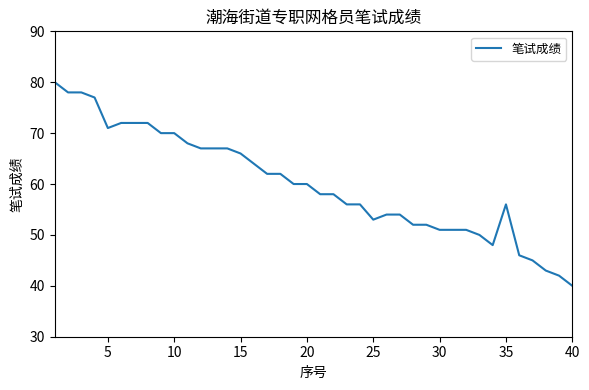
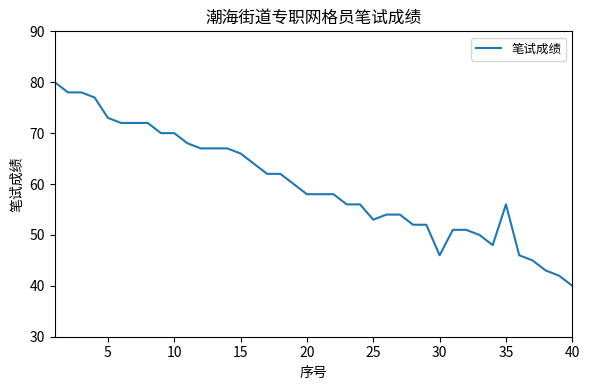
5: 71 -> 73
20: 60 -> 58
30: 51 -> 46
